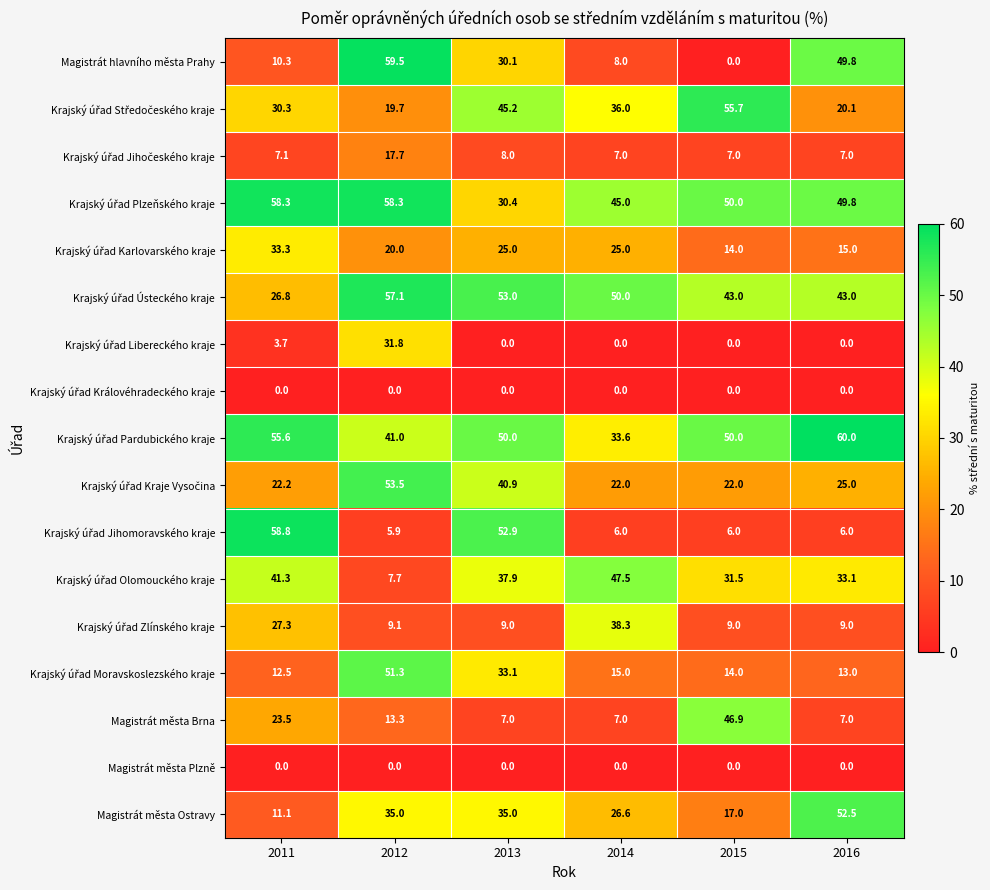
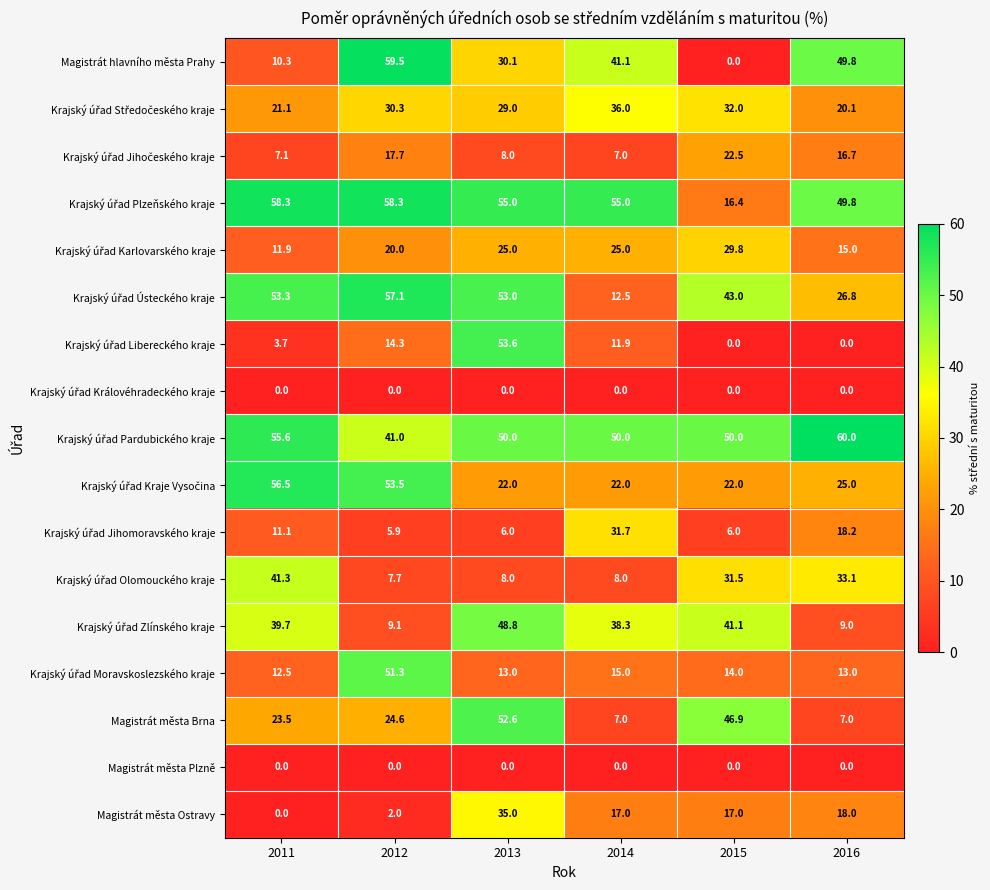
Magistrát hlavního města Prahy, 2014: 8.0 -> 41.1
Krajský úřad Středočeského kraje, 2011: 30.3 -> 21.1
Krajský úřad Středočeského kraje, 2012: 19.7 -> 30.3
Krajský úřad Středočeského kraje, 2013: 45.2 -> 29.0
Krajský úřad Středočeského kraje, 2015: 55.7 -> 32.0
Krajský úřad Jihočeského kraje, 2015: 7.0 -> 22.5
Krajský úřad Jihočeského kraje, 2016: 7.0 -> 16.7
Krajský úřad Plzeňského kraje, 2013: 30.4 -> 55.0
Krajský úřad Plzeňského kraje, 2014: 45.0 -> 55.0
Krajský úřad Plzeňského kraje, 2015: 50.0 -> 16.4
Krajský úřad Karlovarského kraje, 2011: 33.3 -> 11.9
Krajský úřad Karlovarského kraje, 2015: 14.0 -> 29.8
Krajský úřad Ústeckého kraje, 2011: 26.8 -> 53.3
Krajský úřad Ústeckého kraje, 2014: 50.0 -> 12.5
Krajský úřad Ústeckého kraje, 2016: 43.0 -> 26.8
Krajský úřad Libereckého kraje, 2012: 31.8 -> 14.3
Krajský úřad Libereckého kraje, 2013: 0.0 -> 53.6
Krajský úřad Libereckého kraje, 2014: 0.0 -> 11.9
Krajský úřad Pardubického kraje, 2014: 33.6 -> 50.0
Krajský úřad Kraje Vysočina, 2011: 22.2 -> 56.5
Krajský úřad Kraje Vysočina, 2013: 40.9 -> 22.0
Krajský úřad Jihomoravského kraje, 2011: 58.8 -> 11.1
Krajský úřad Jihomoravského kraje, 2013: 52.9 -> 6.0
Krajský úřad Jihomoravského kraje, 2014: 6.0 -> 31.7
Krajský úřad Jihomoravského kraje, 2016: 6.0 -> 18.2
Krajský úřad Olomouckého kraje, 2013: 37.9 -> 8.0
Krajský úřad Olomouckého kraje, 2014: 47.5 -> 8.0
Krajský úřad Zlínského kraje, 2011: 27.3 -> 39.7
Krajský úřad Zlínského kraje, 2013: 9.0 -> 48.8
Krajský úřad Zlínského kraje, 2015: 9.0 -> 41.1
Krajský úřad Moravskoslezského kraje, 2013: 33.1 -> 13.0
Magistrát města Brna, 2012: 13.3 -> 24.6
Magistrát města Brna, 2013: 7.0 -> 52.6
Magistrát města Ostravy, 2011: 11.1 -> 0.0
Magistrát města Ostravy, 2012: 35.0 -> 2.0
Magistrát města Ostravy, 2014: 26.6 -> 17.0
Magistrát města Ostravy, 2016: 52.5 -> 18.0
